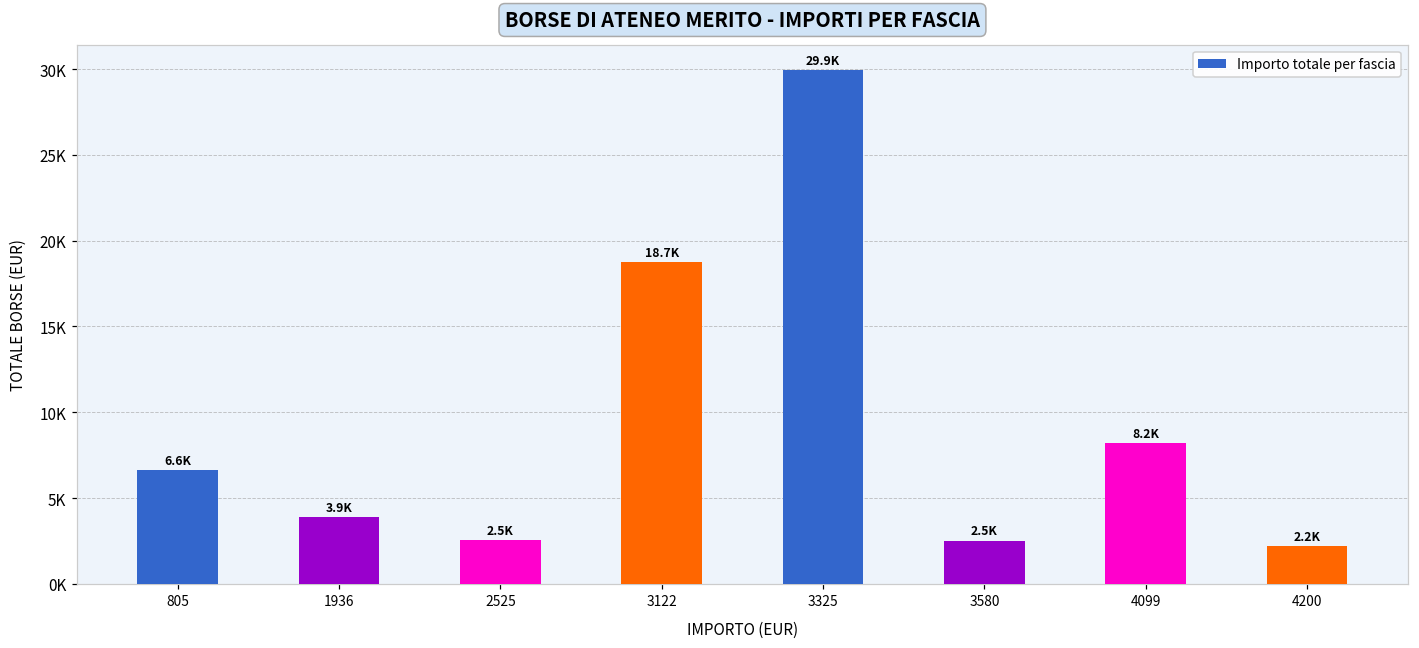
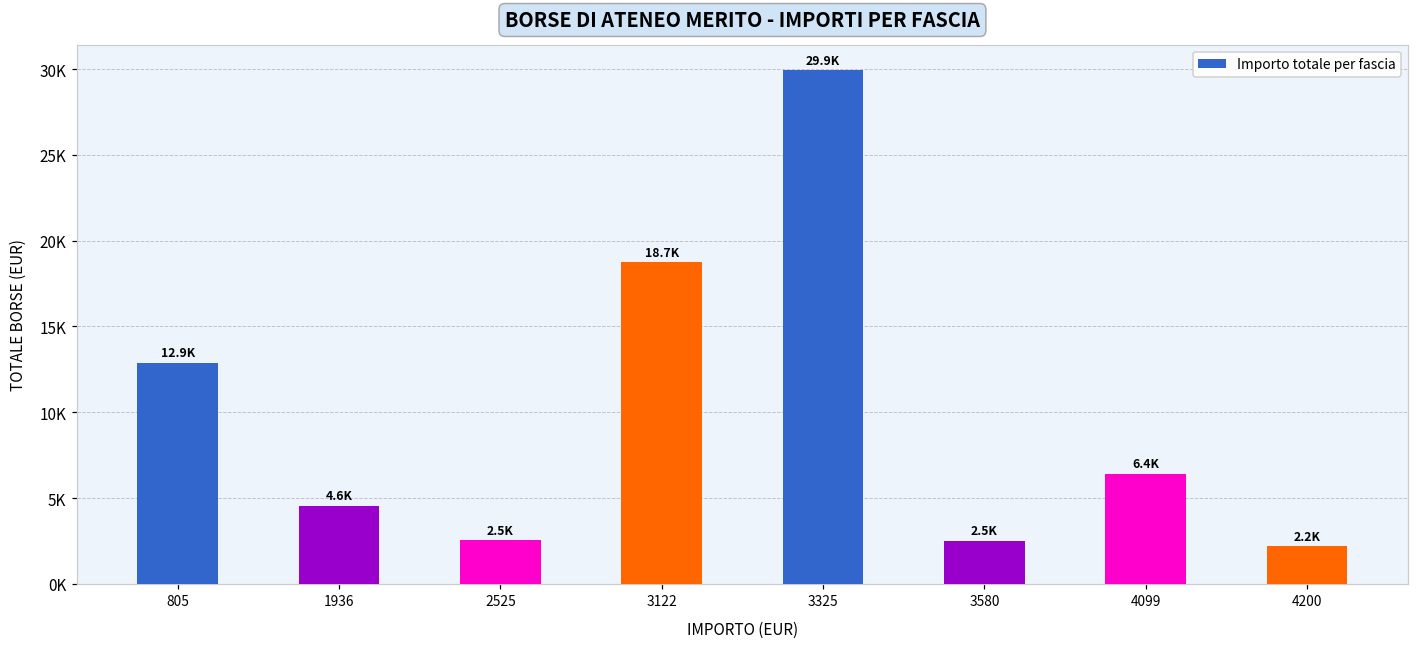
805: 6.6K -> 12.9K
1936: 3.9K -> 4.6K
4099: 8.2K -> 6.4K
